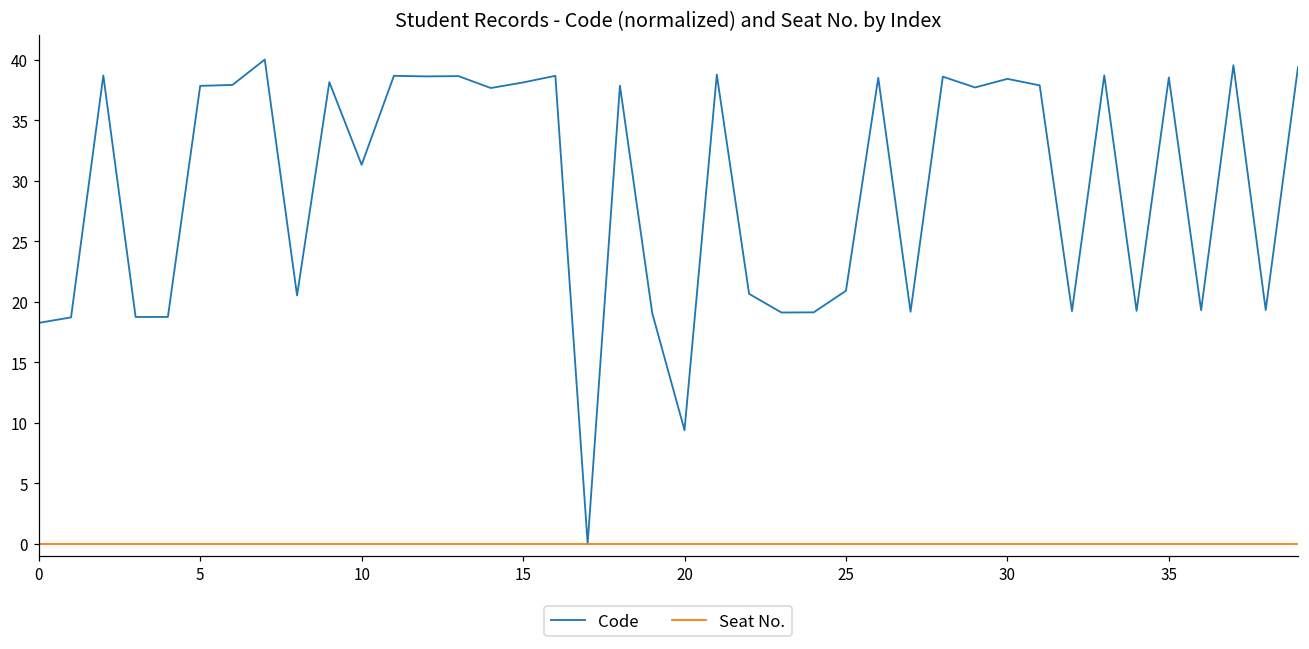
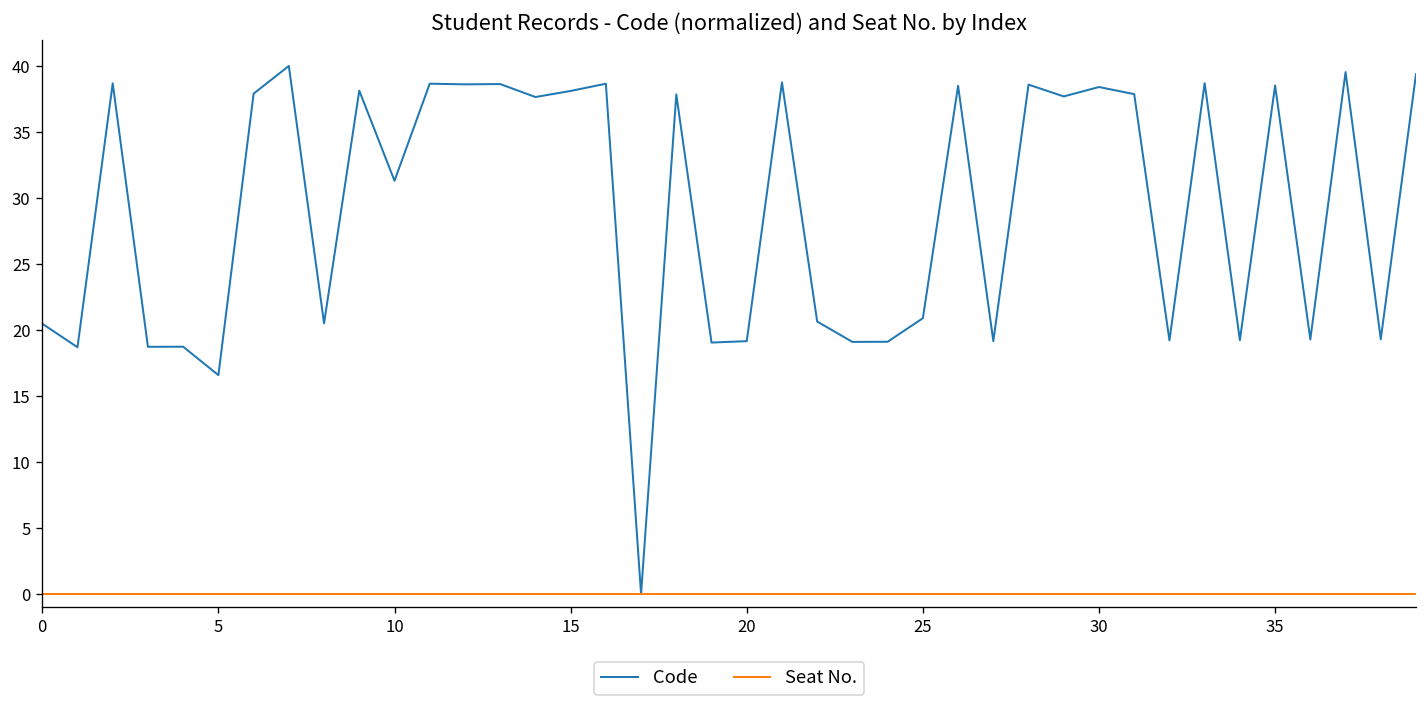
Code, 0: 18.2 -> 20.5
Code, 5: 37.8 -> 16.6
Code, 20: 9.4 -> 19.2
